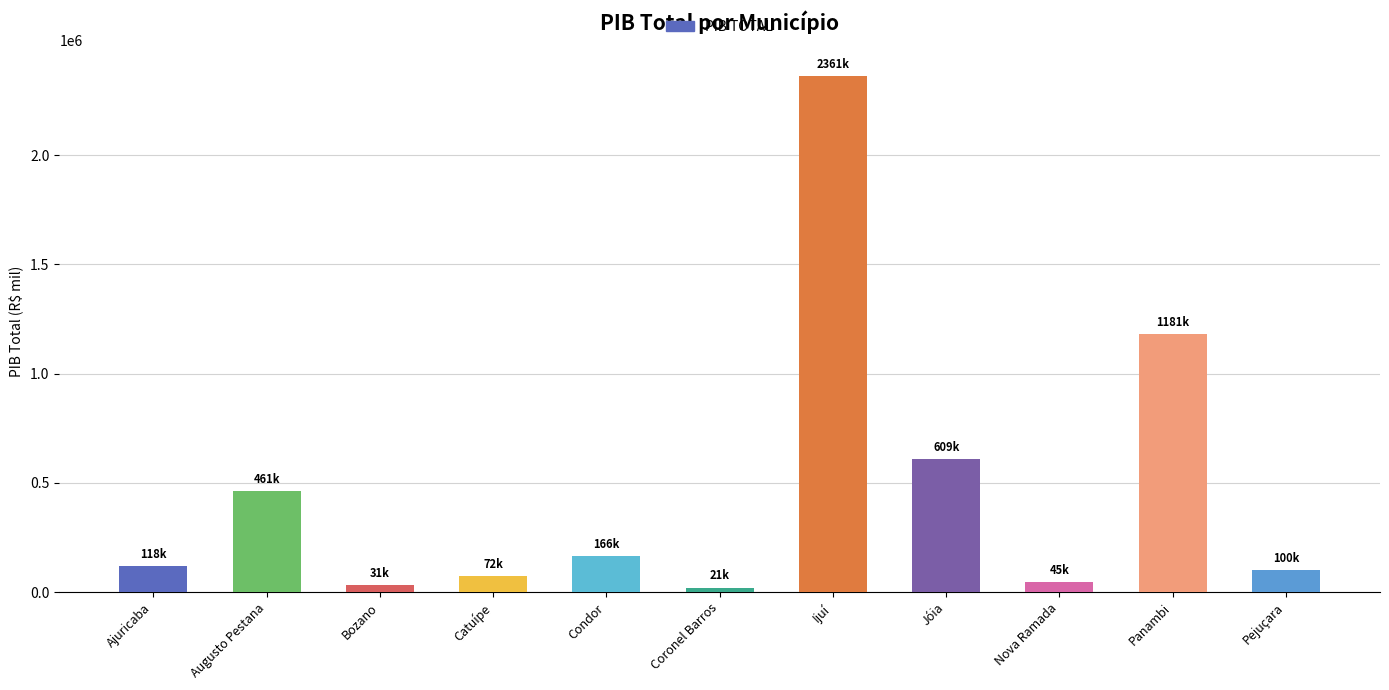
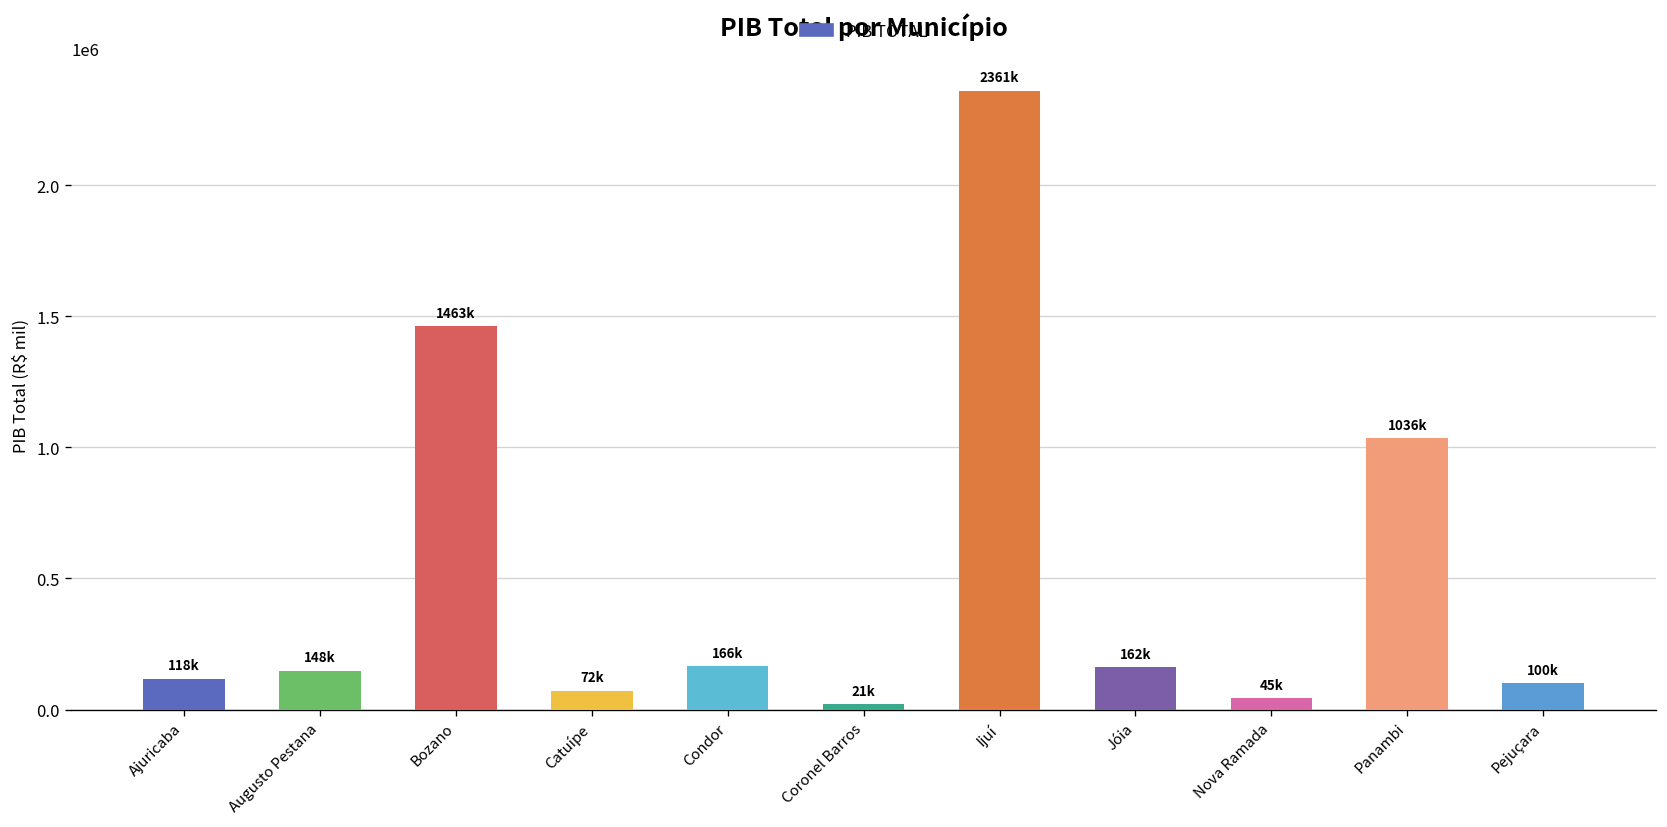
Augusto Pestana: 461k -> 148k
Bozano: 31k -> 1463k
Jóia: 609k -> 162k
Panambi: 1181k -> 1036k
